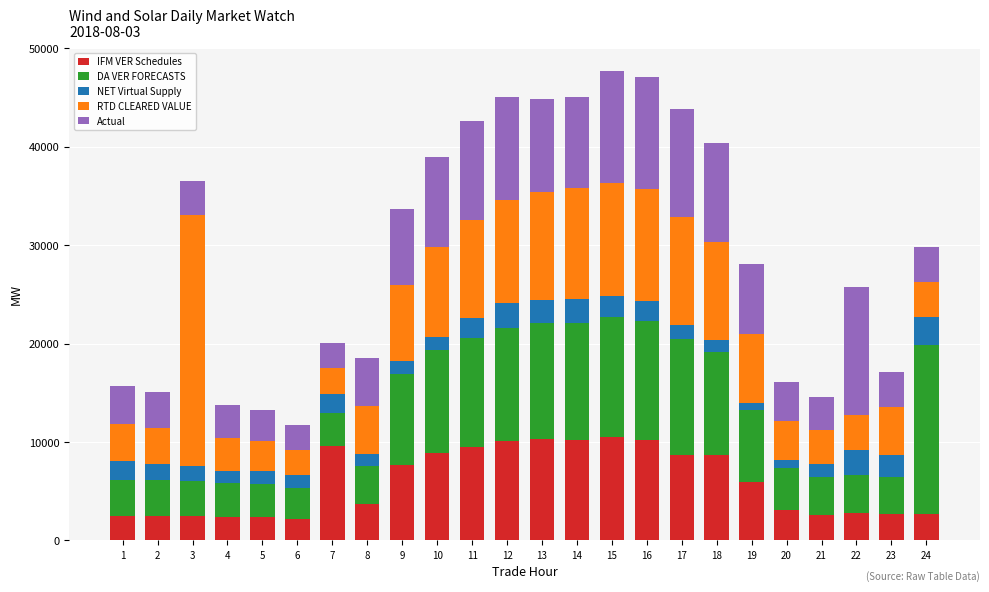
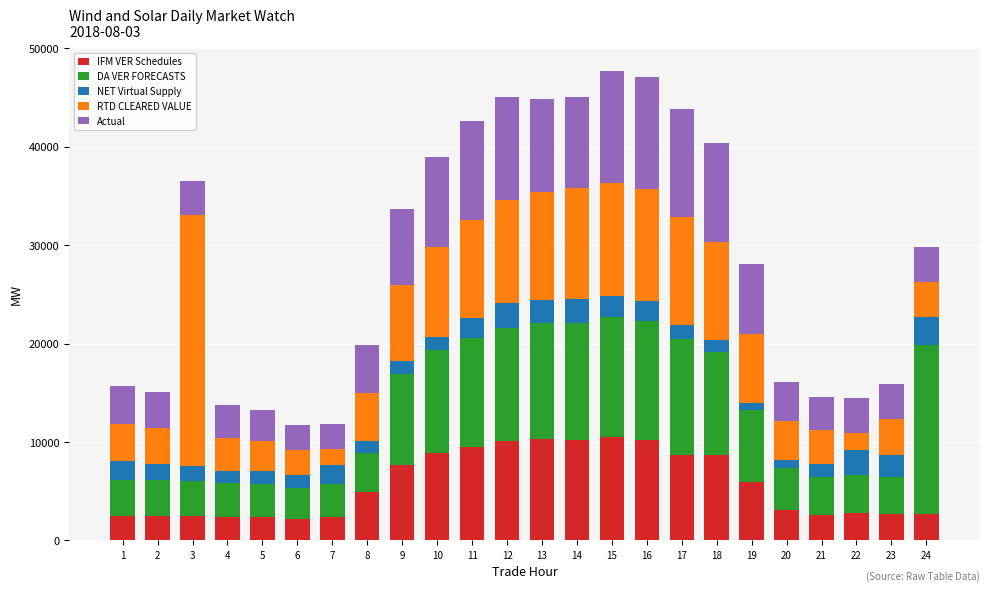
IFM VER Schedules, 7: 10000 -> 2000
RTD CLEARED VALUE, 7: 3000 -> 2000
IFM VER Schedules, 8: 4000 -> 5000
RTD CLEARED VALUE, 22: 4000 -> 2000
Actual, 22: 13000 -> 4000
RTD CLEARED VALUE, 23: 5000 -> 4000
